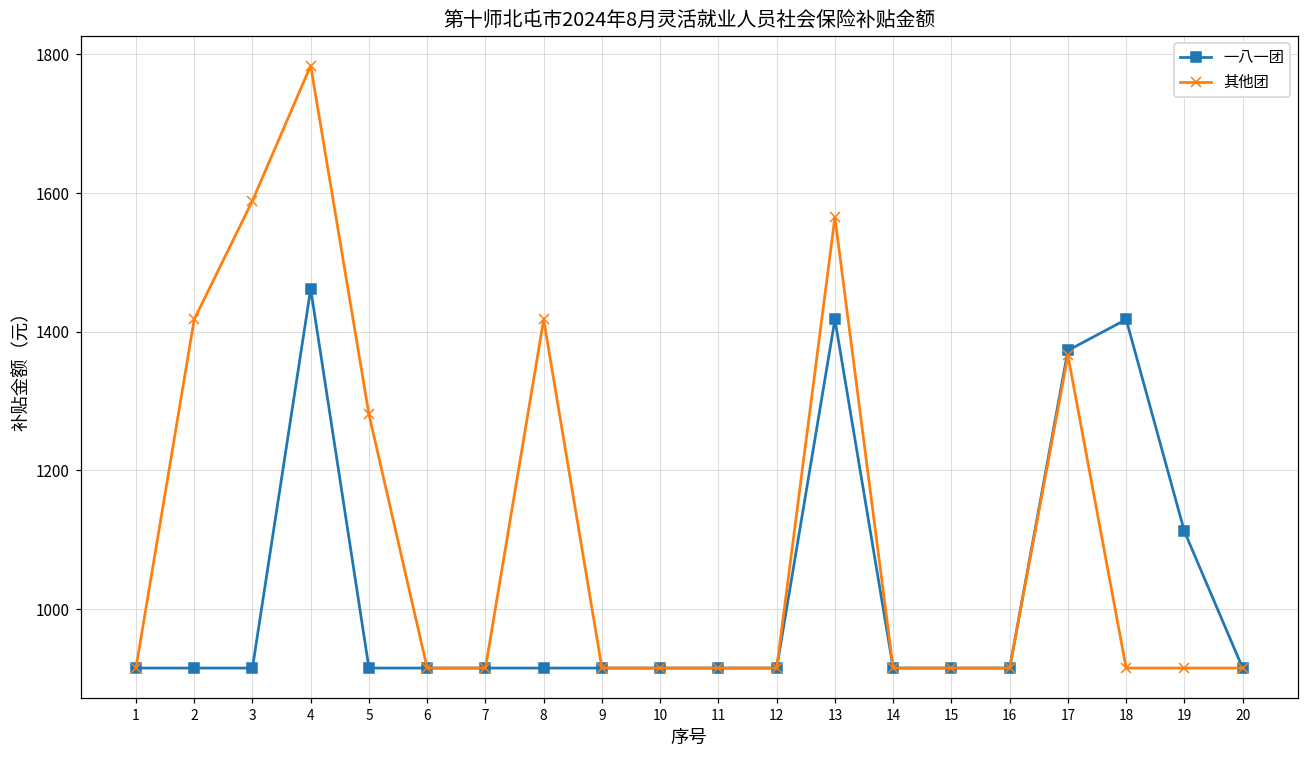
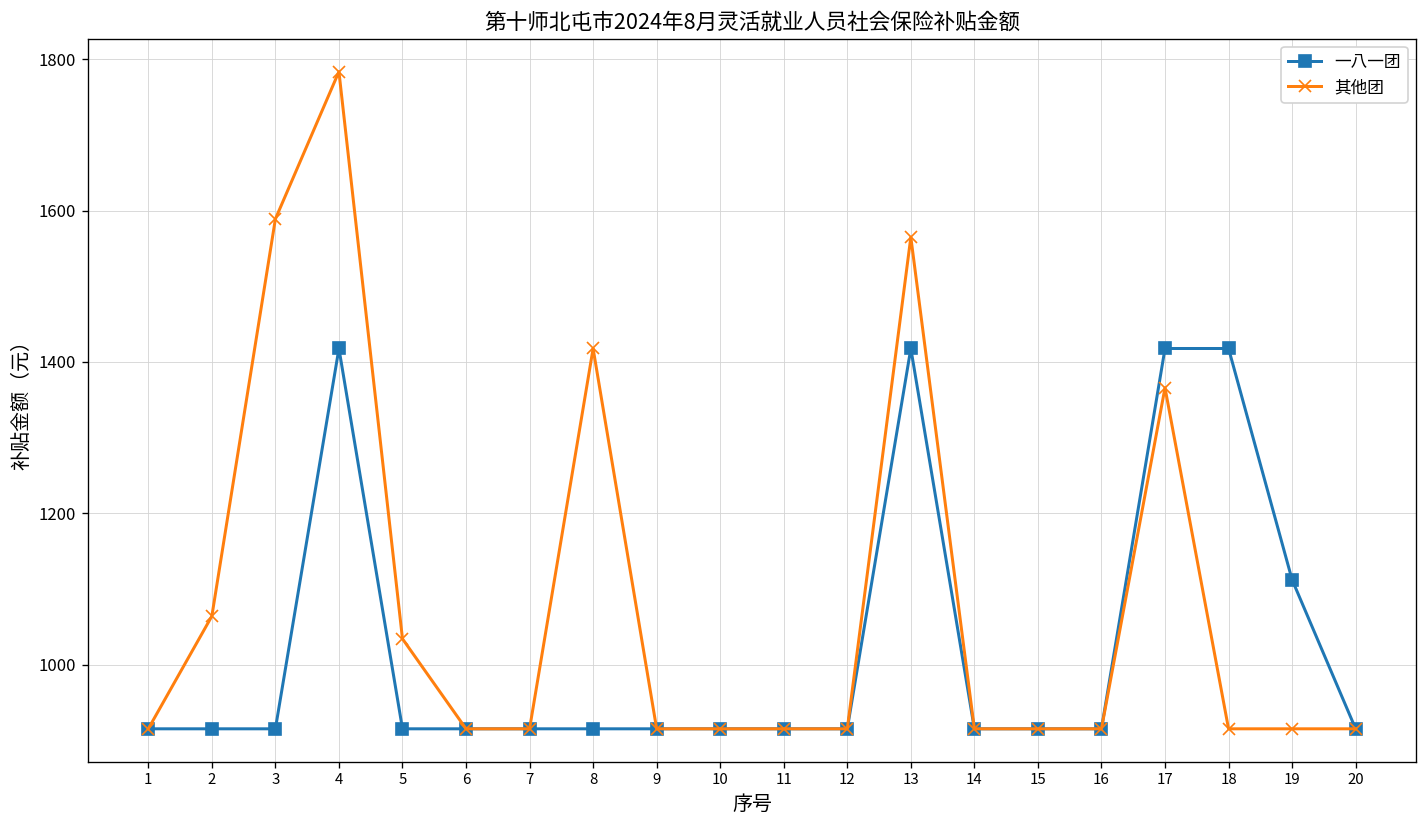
其他团, 2: 1420 -> 1060
一八一团, 4: 1460 -> 1420
其他团, 5: 1280 -> 1030
一八一团, 17: 1370 -> 1420
